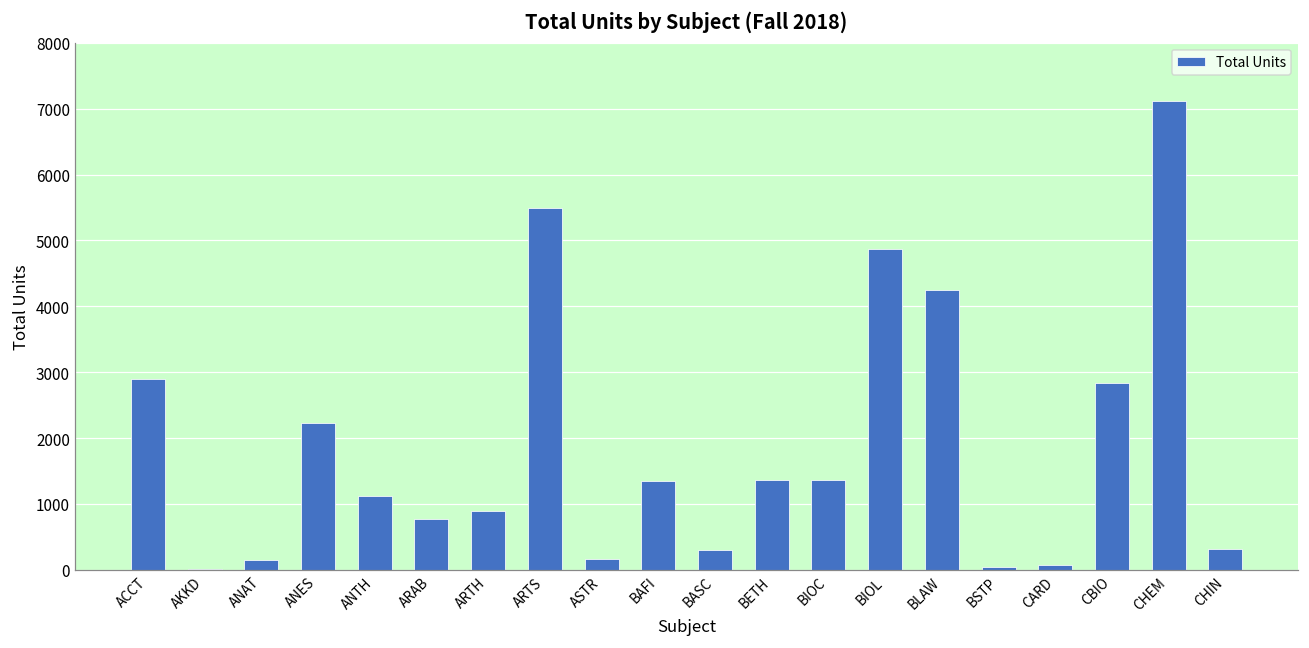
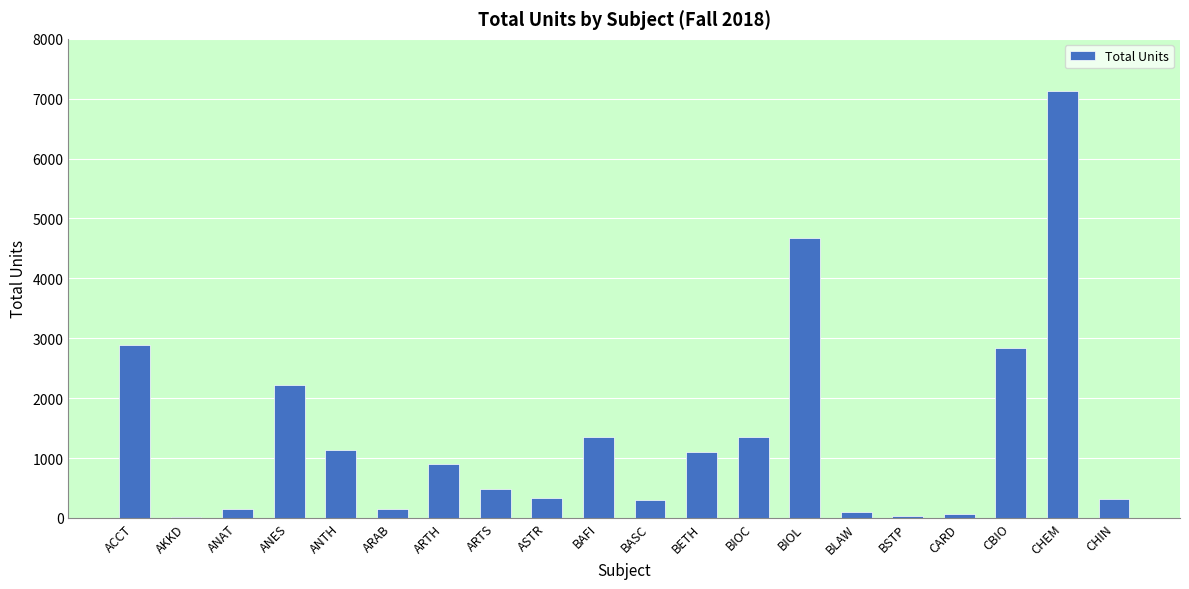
ARAB: 800 -> 200
ARTS: 5500 -> 500
ASTR: 200 -> 300
BETH: 1400 -> 1100
BIOL: 4900 -> 4700
BLAW: 4200 -> 100
